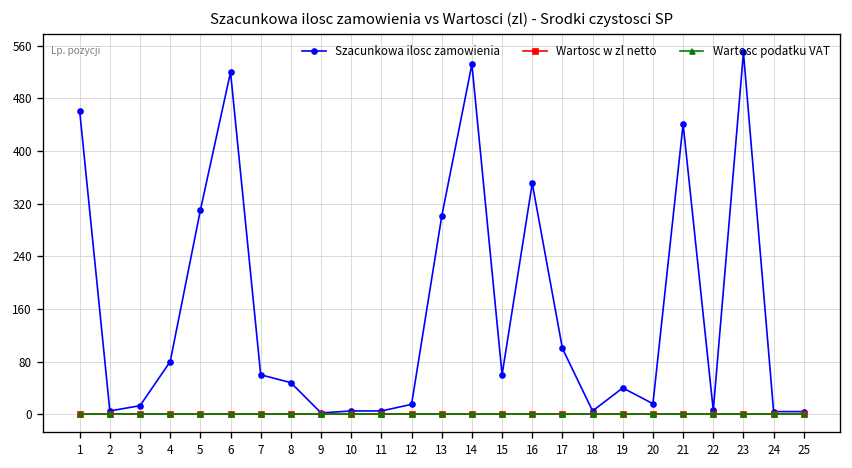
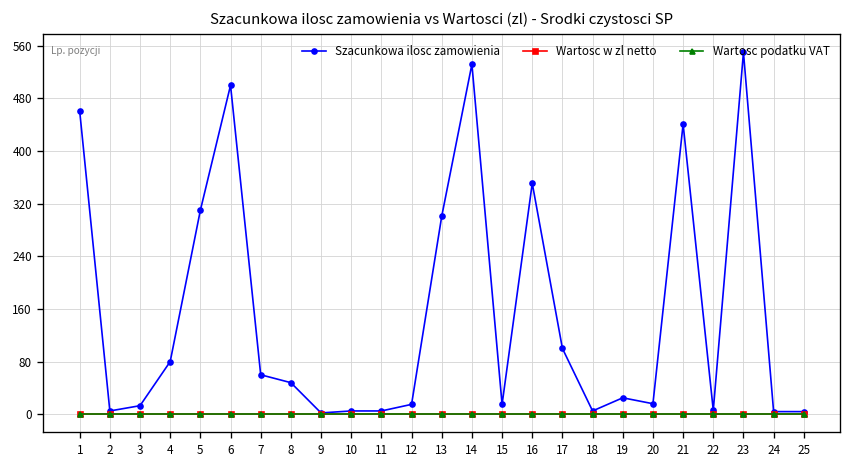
Szacunkowa ilosc zamowienia, 6: 520 -> 500
Szacunkowa ilosc zamowienia, 15: 60 -> 20
Szacunkowa ilosc zamowienia, 19: 40 -> 30
